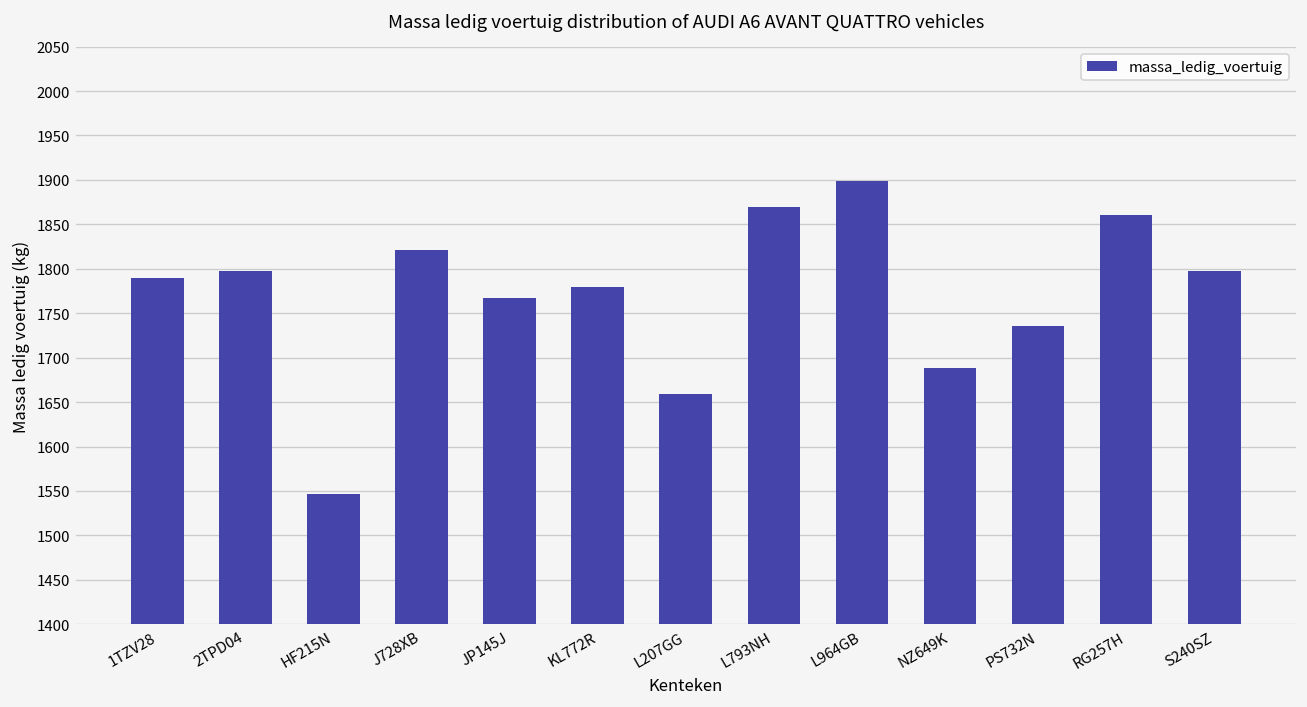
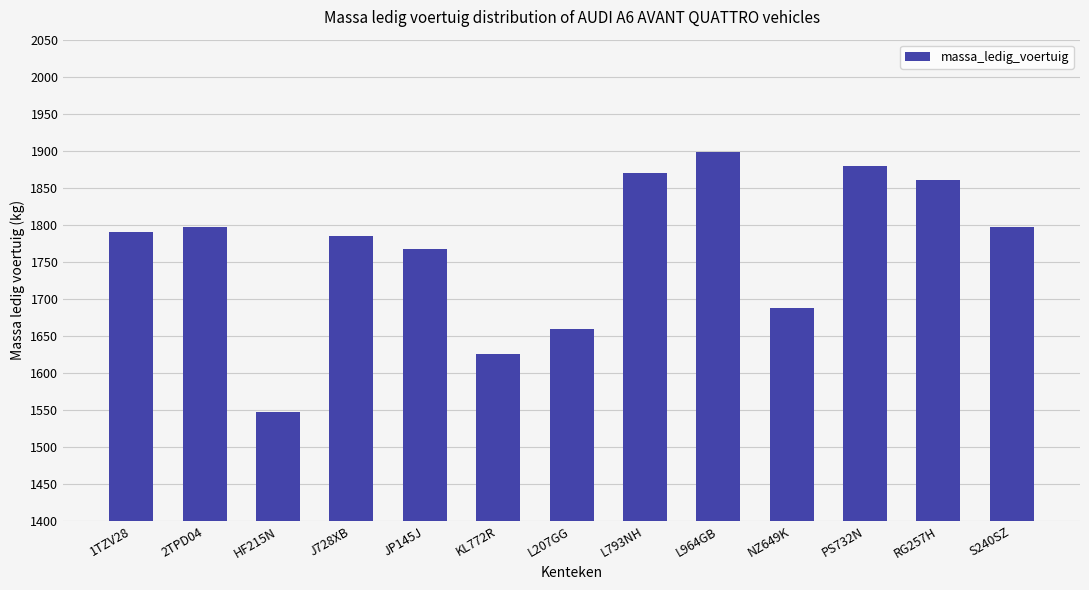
J728XB: 1820 -> 1790
KL772R: 1780 -> 1630
PS732N: 1740 -> 1880
